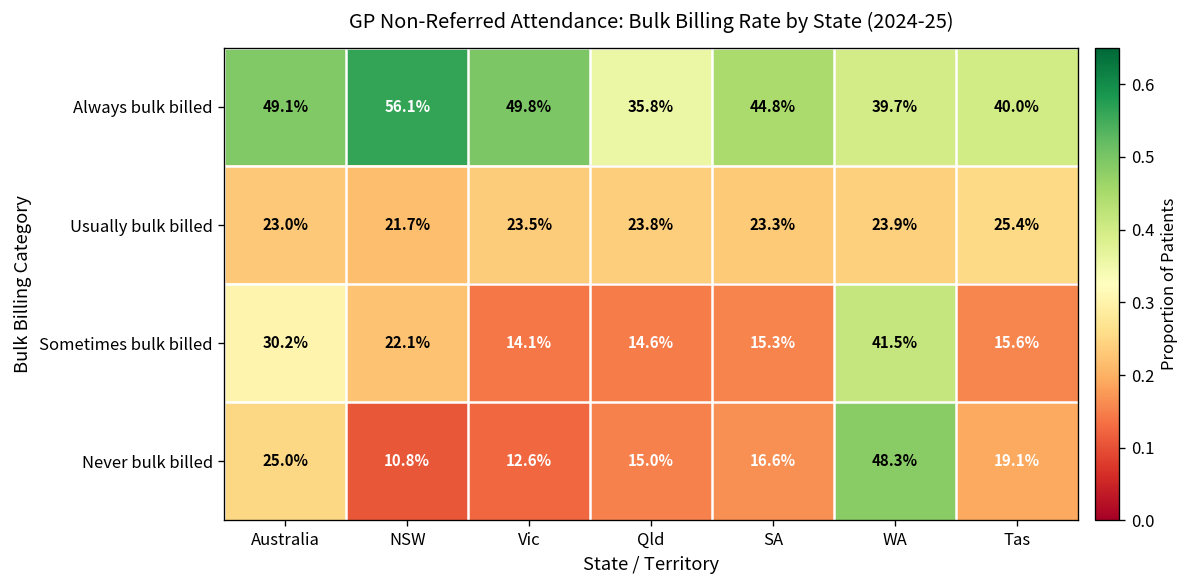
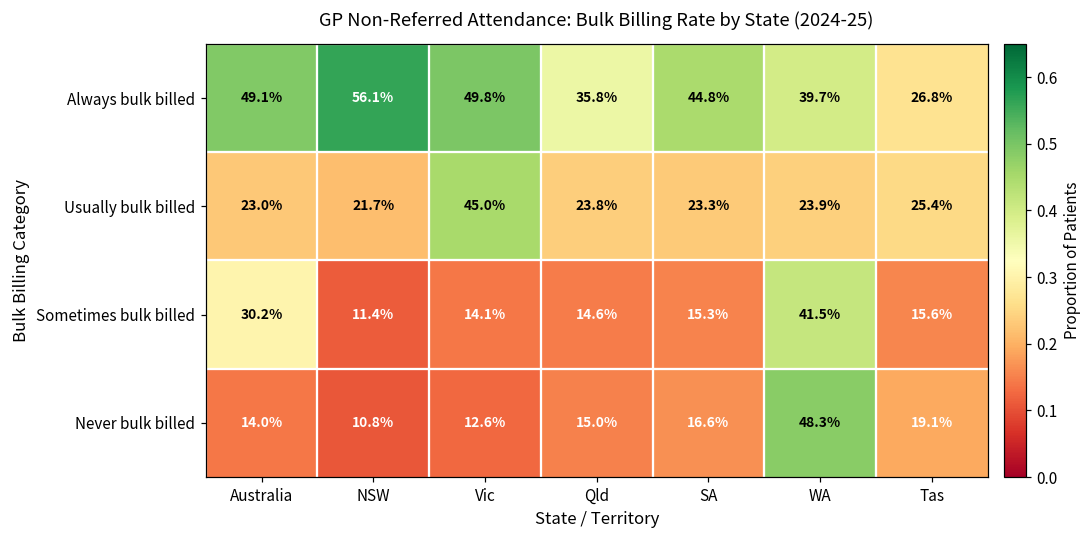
Always bulk billed, Tas: 40.0% -> 26.8%
Usually bulk billed, Vic: 23.5% -> 45.0%
Sometimes bulk billed, NSW: 22.1% -> 11.4%
Never bulk billed, Australia: 25.0% -> 14.0%
